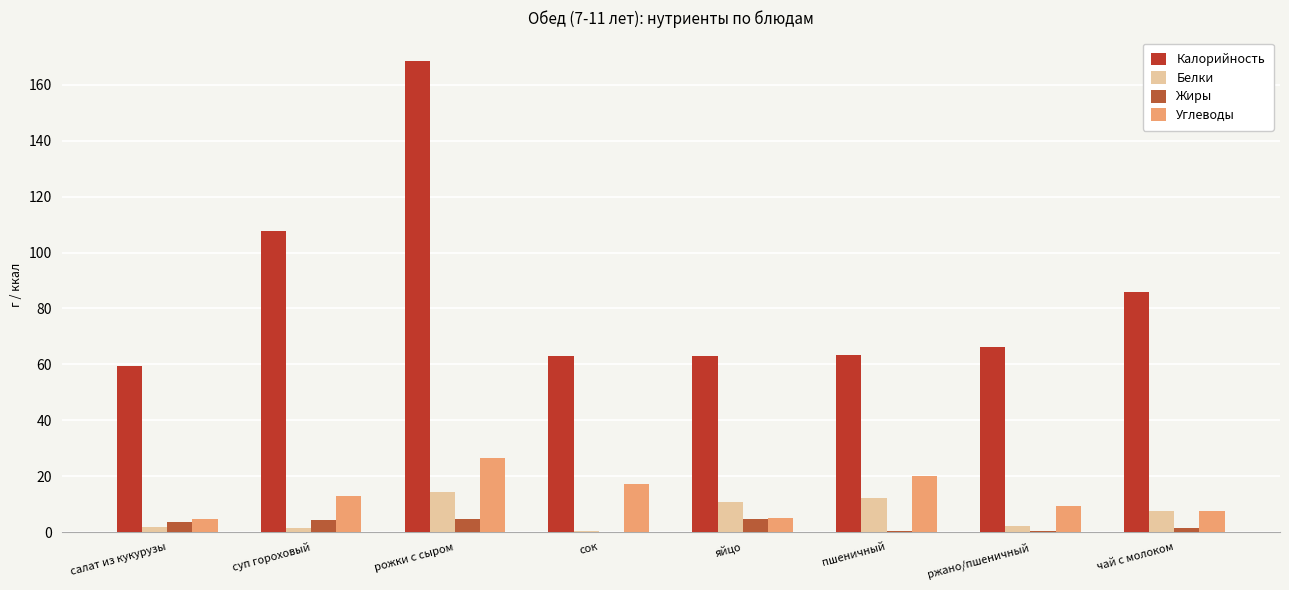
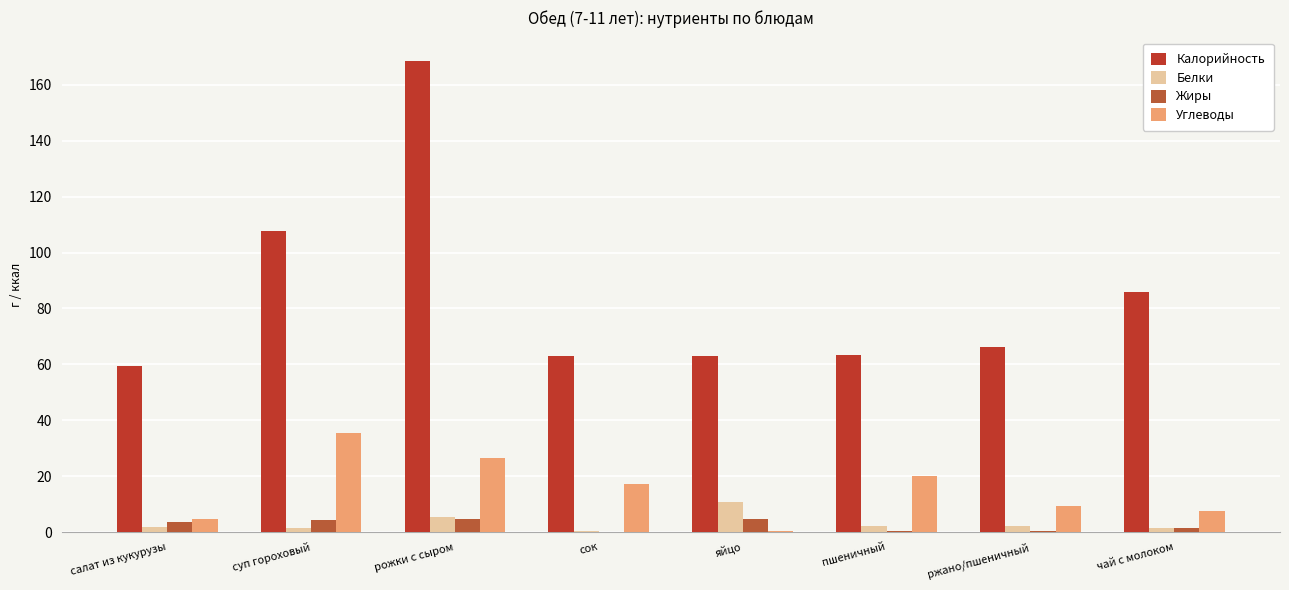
Углеводы, суп гороховый: 13 -> 35
Белки, рожки с сыром: 14 -> 6
Углеводы, яйцо: 5 -> 0
Белки, пшеничный: 12 -> 2
Белки, чай с молоком: 8 -> 1
